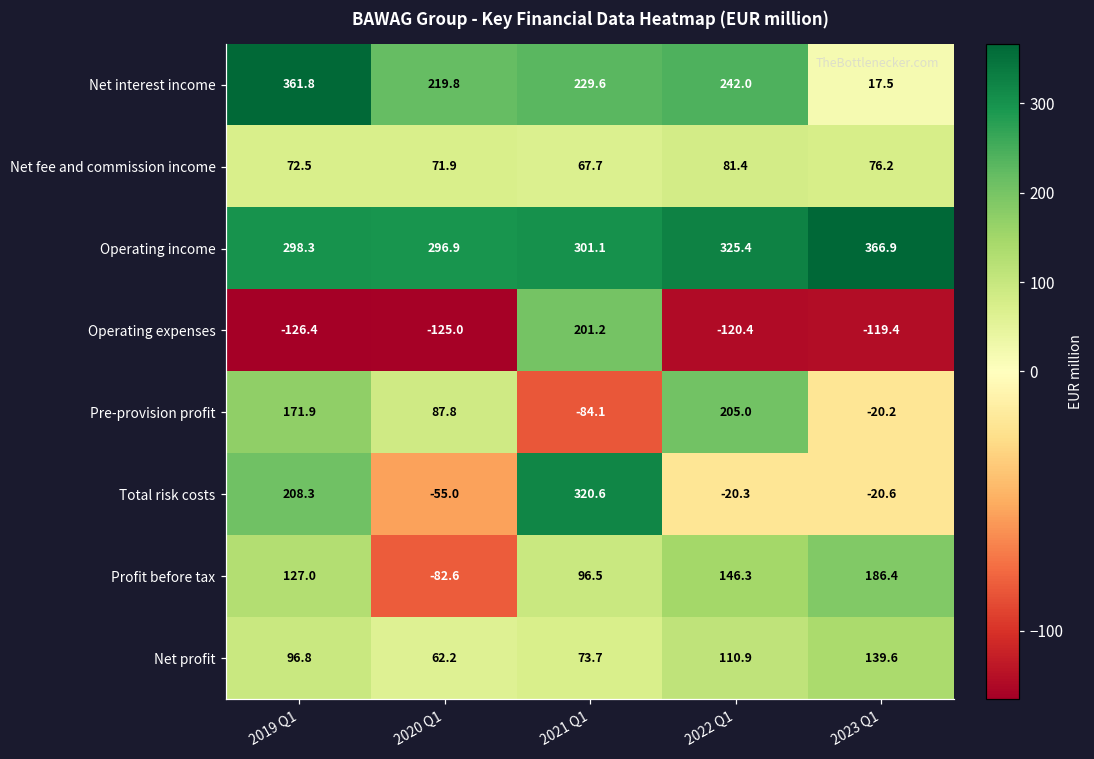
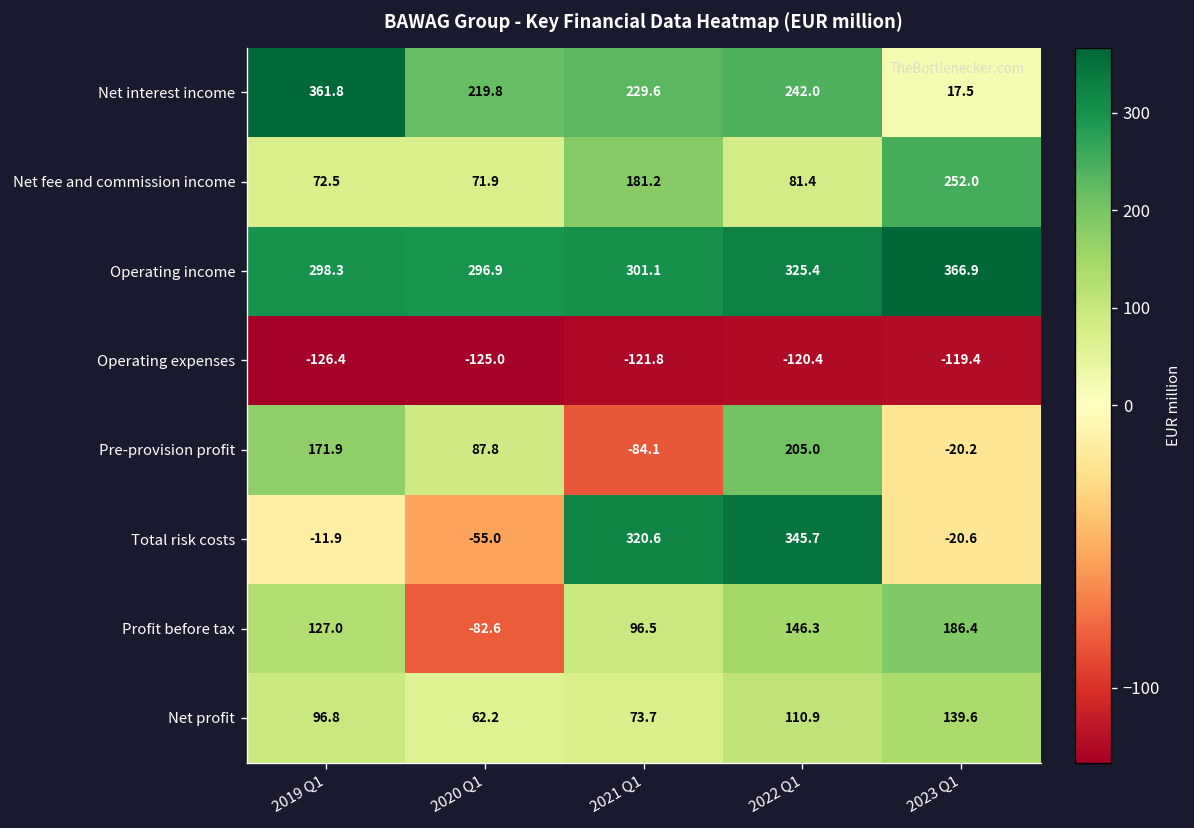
Net fee and commission income, 2021 Q1: 67.7 -> 181.2
Net fee and commission income, 2023 Q1: 76.2 -> 252.0
Operating expenses, 2021 Q1: 201.2 -> -121.8
Total risk costs, 2019 Q1: 208.3 -> -11.9
Total risk costs, 2022 Q1: -20.3 -> 345.7
